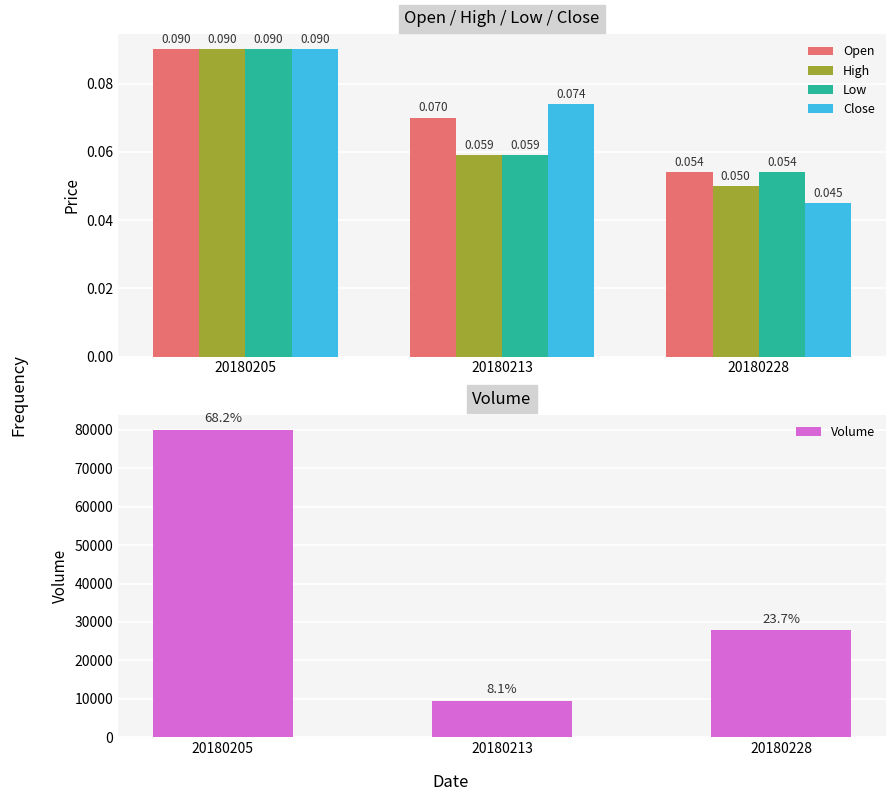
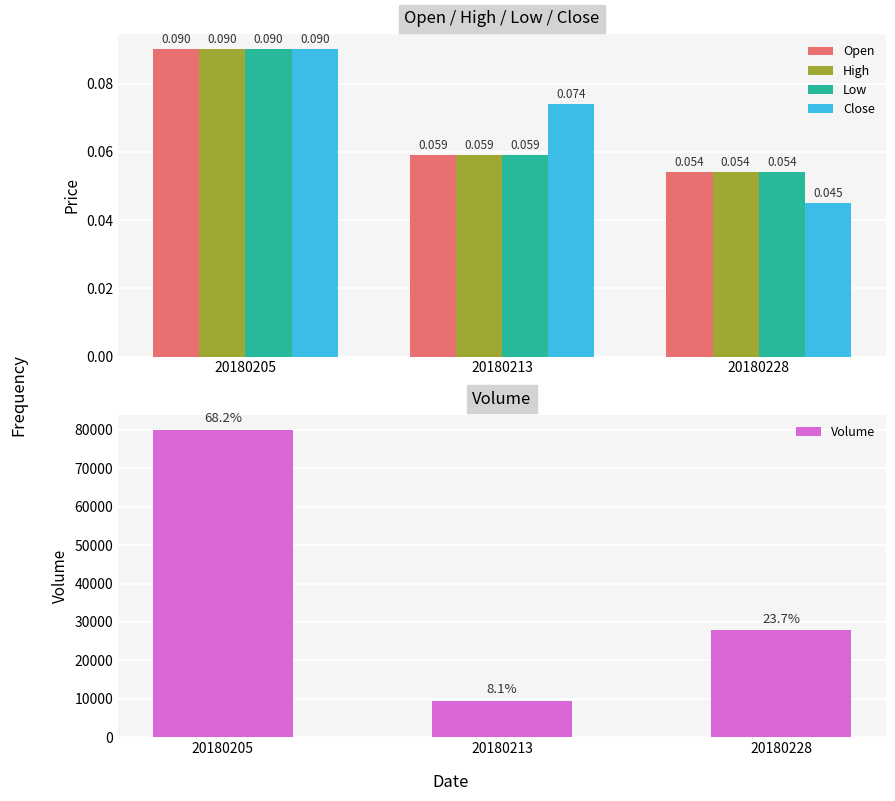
Open / High / Low / Close, Open, 20180213: 0.070 -> 0.059
Open / High / Low / Close, High, 20180228: 0.050 -> 0.054
